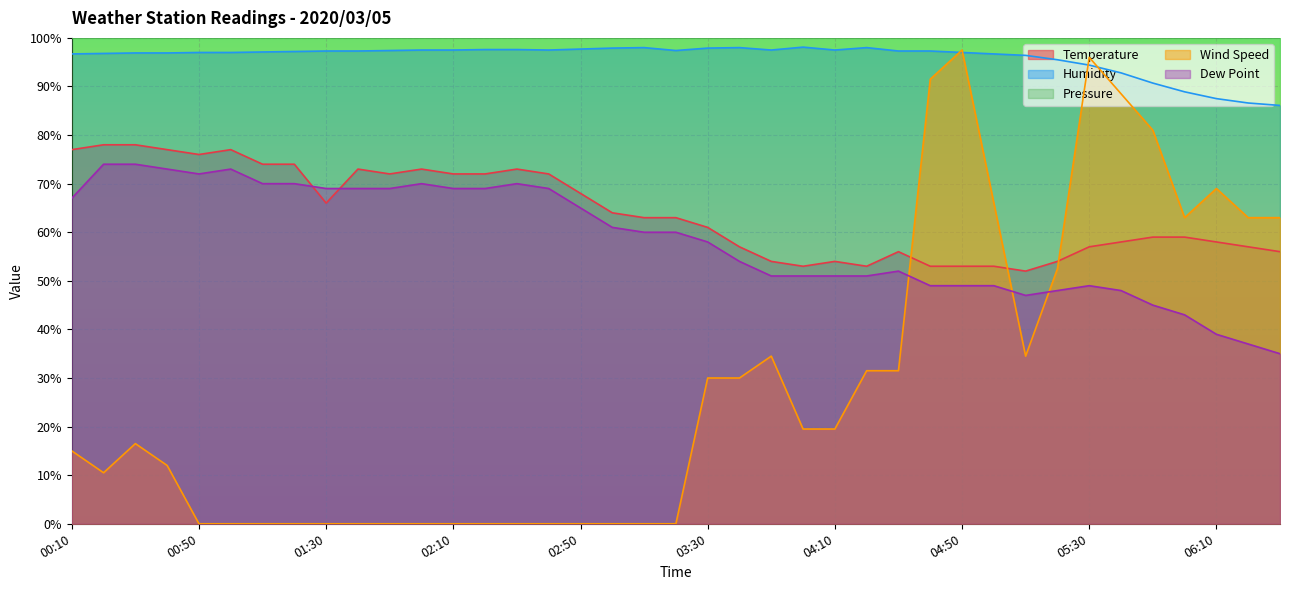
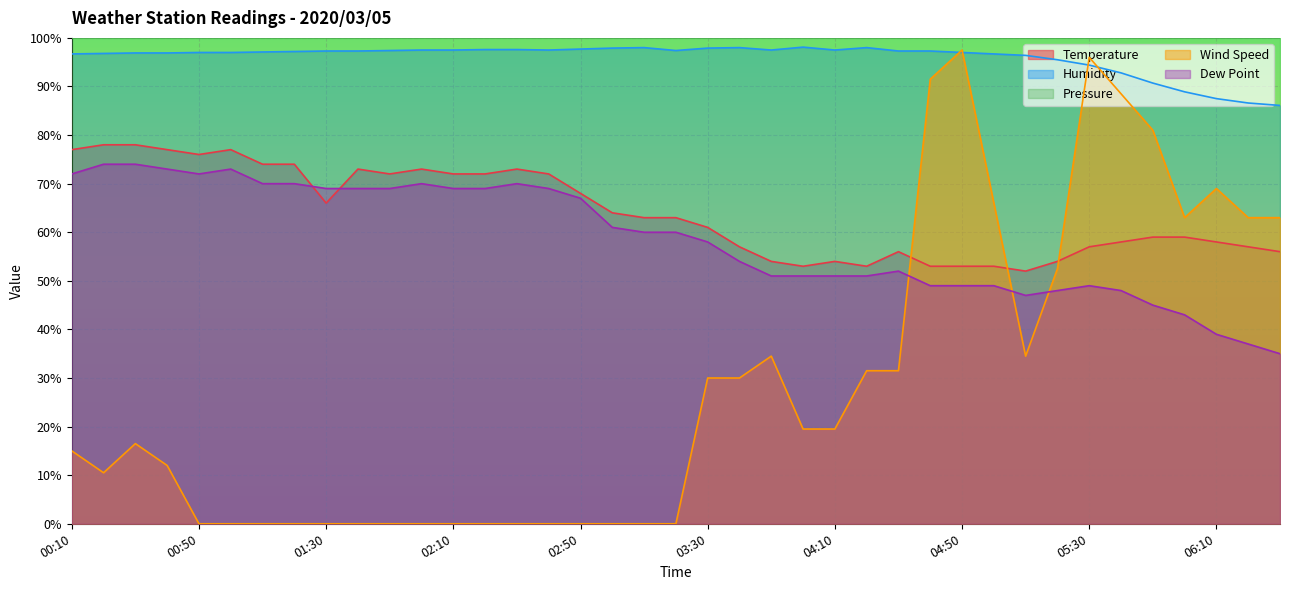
Dew Point, 00:10: 67% -> 72%
Dew Point, 02:50: 65% -> 67%
